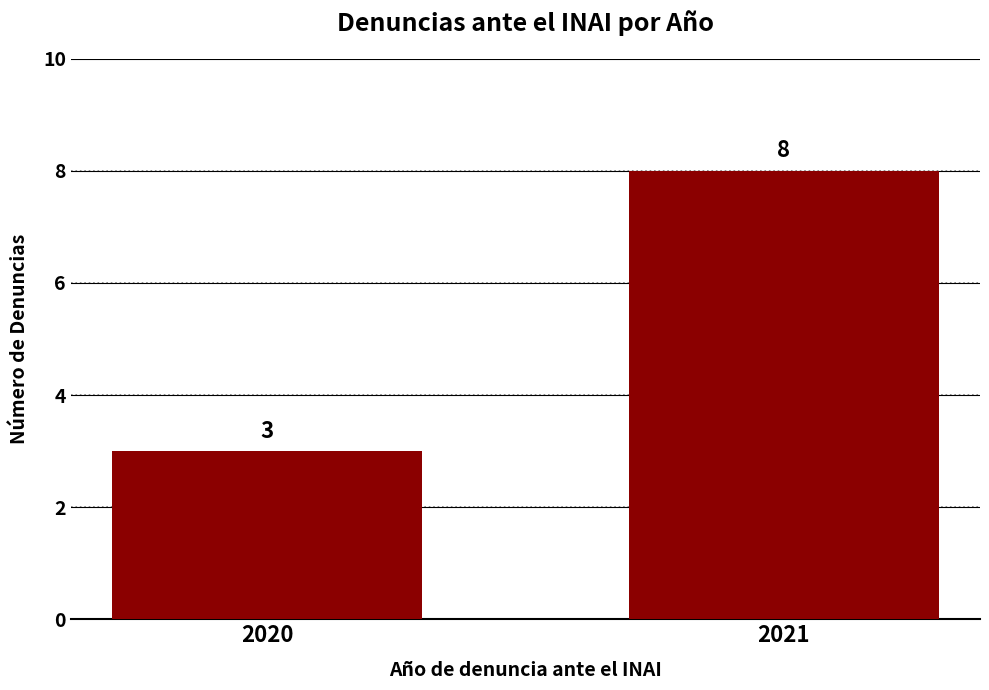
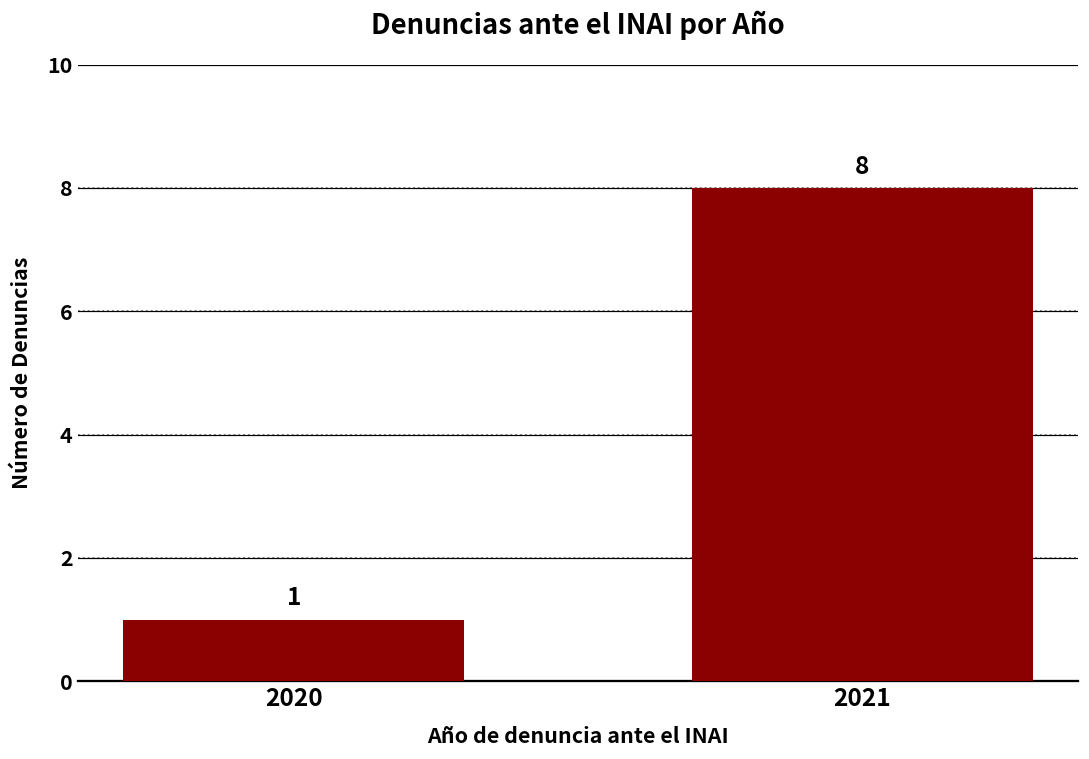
2020: 3 -> 1
